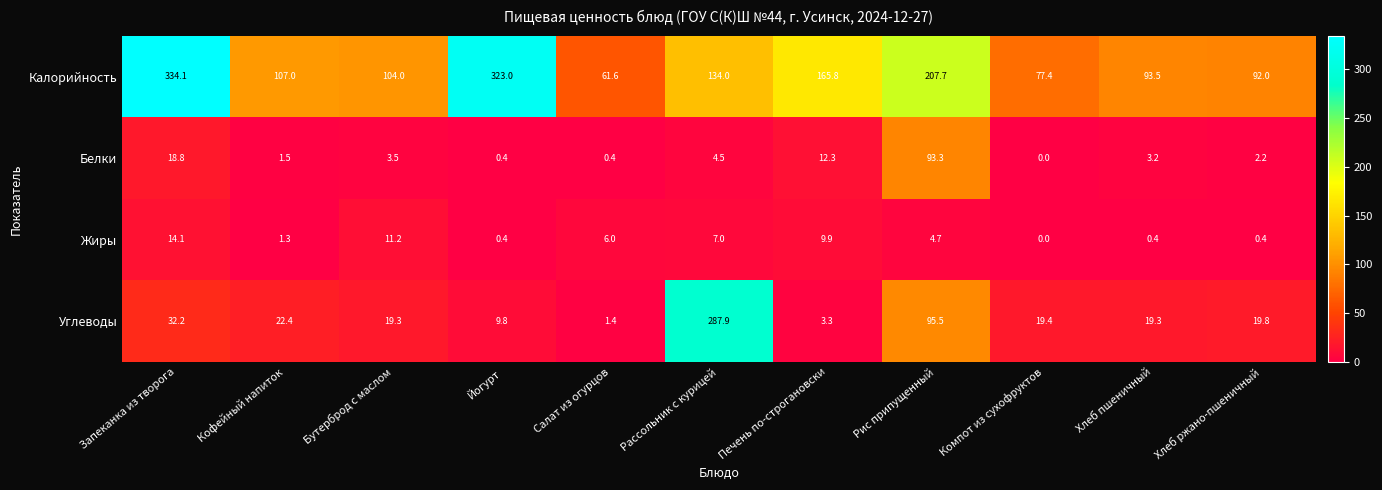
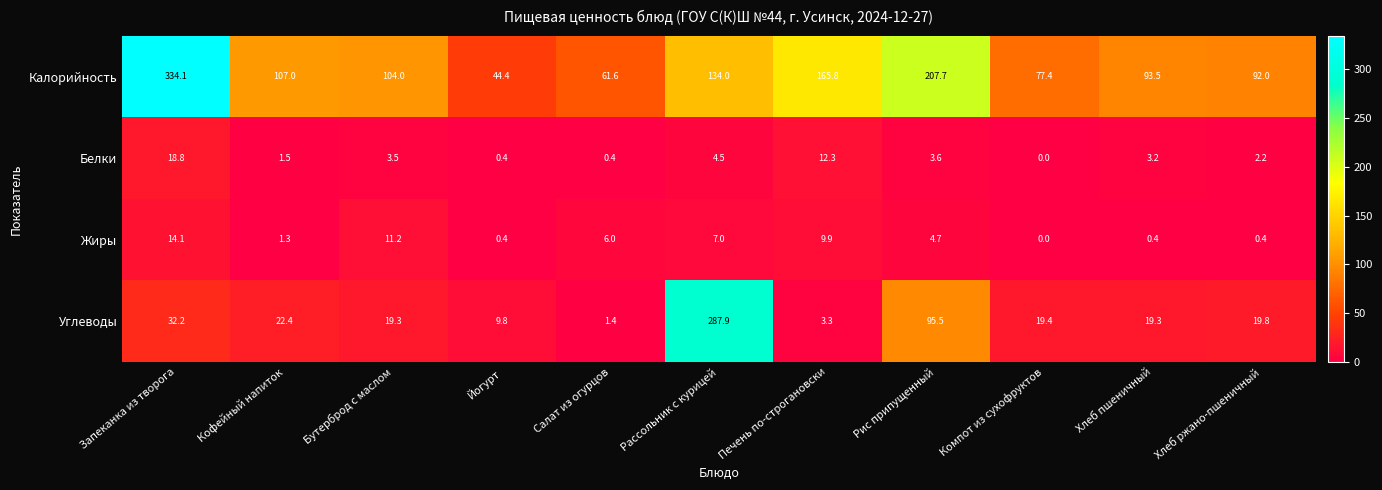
Калорийность, Йогурт: 323.0 -> 44.4
Белки, Рис припущенный: 93.3 -> 3.6
